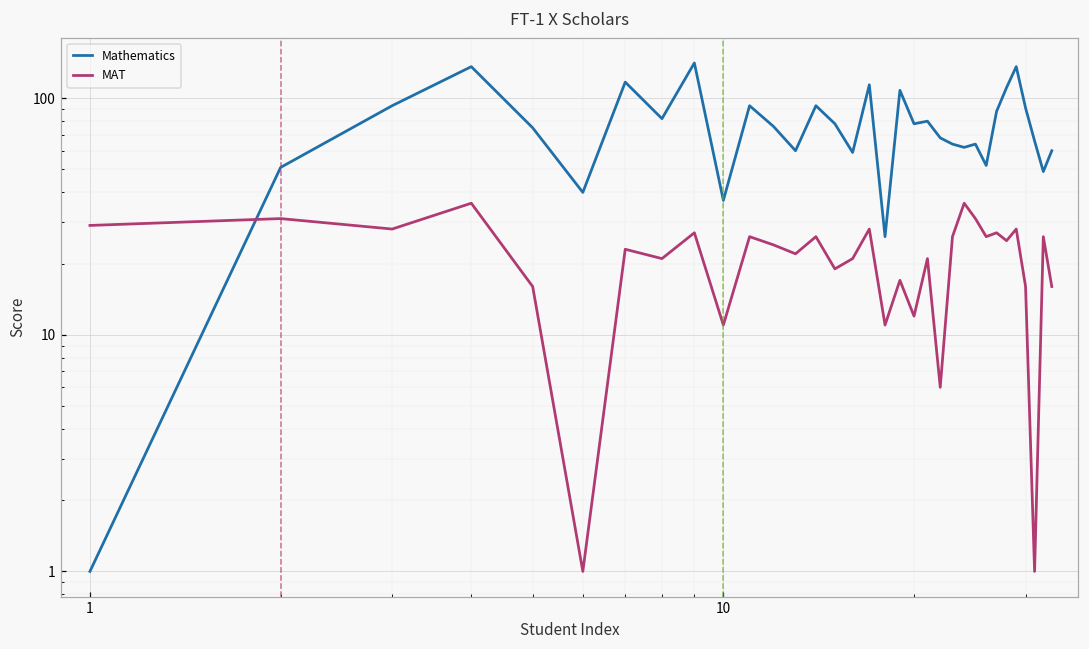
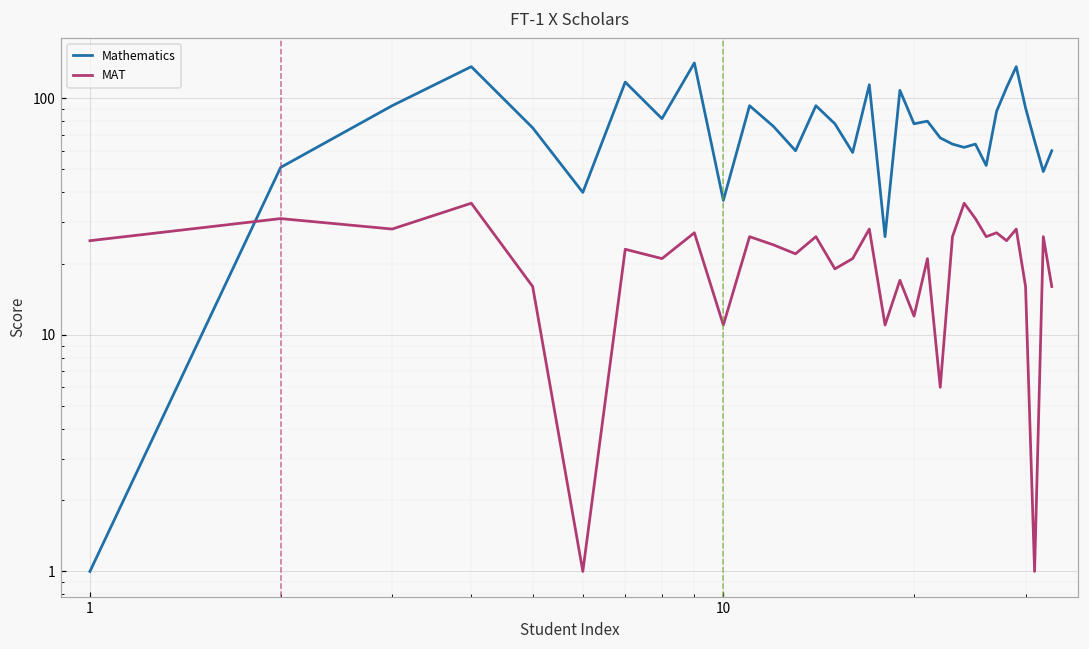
MAT, 1: 29 -> 25
